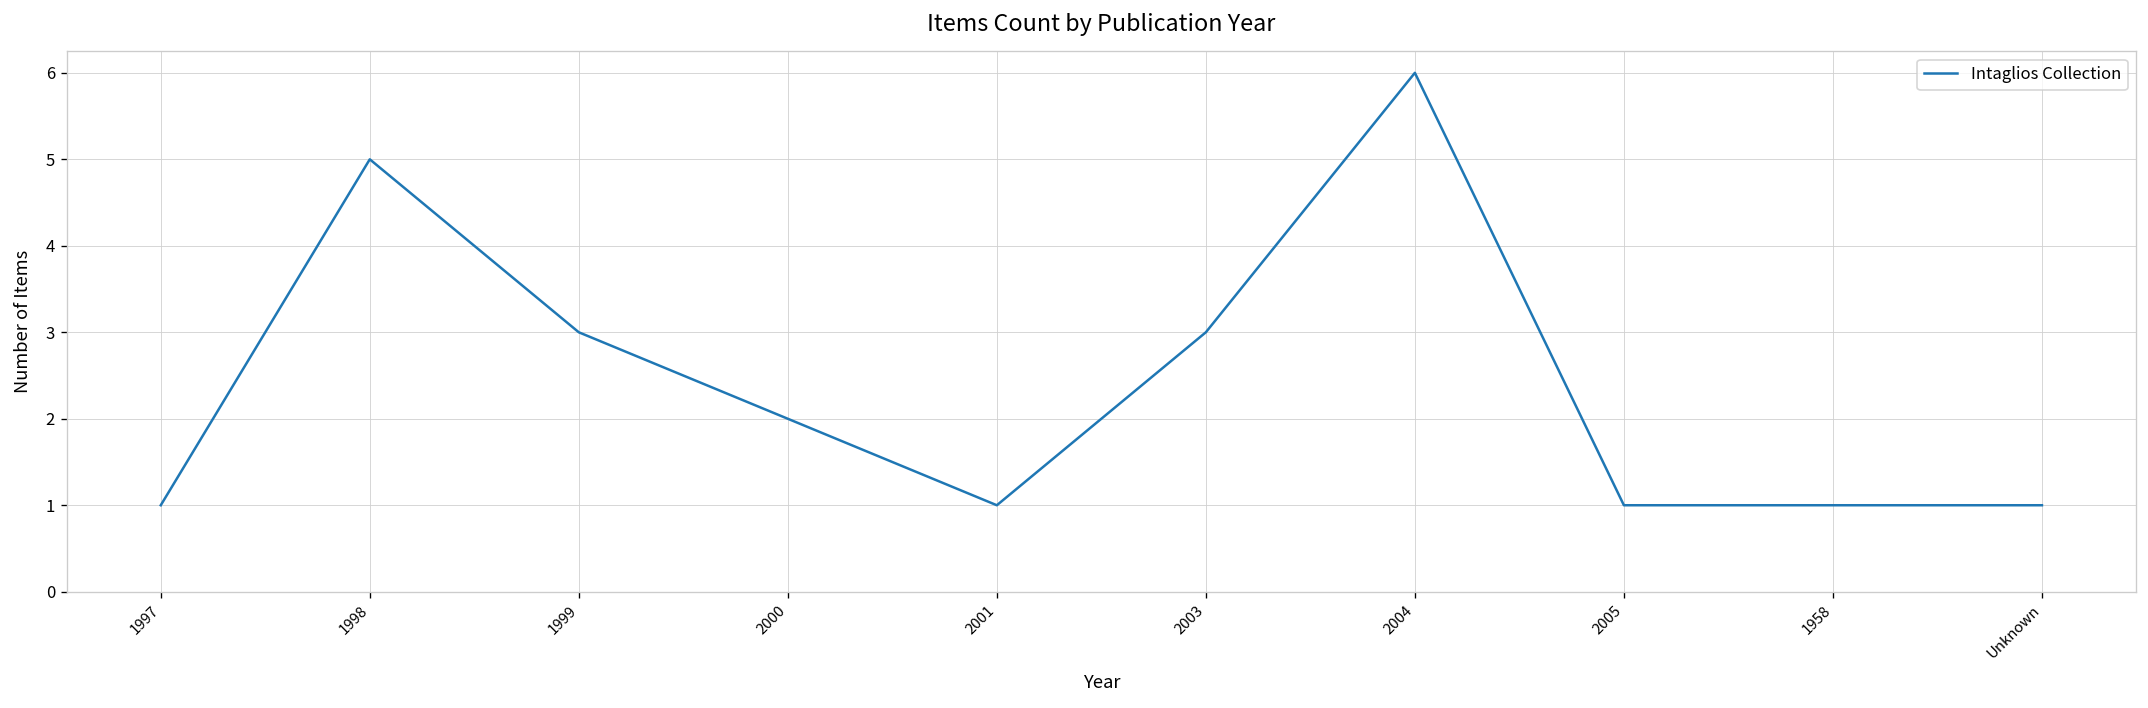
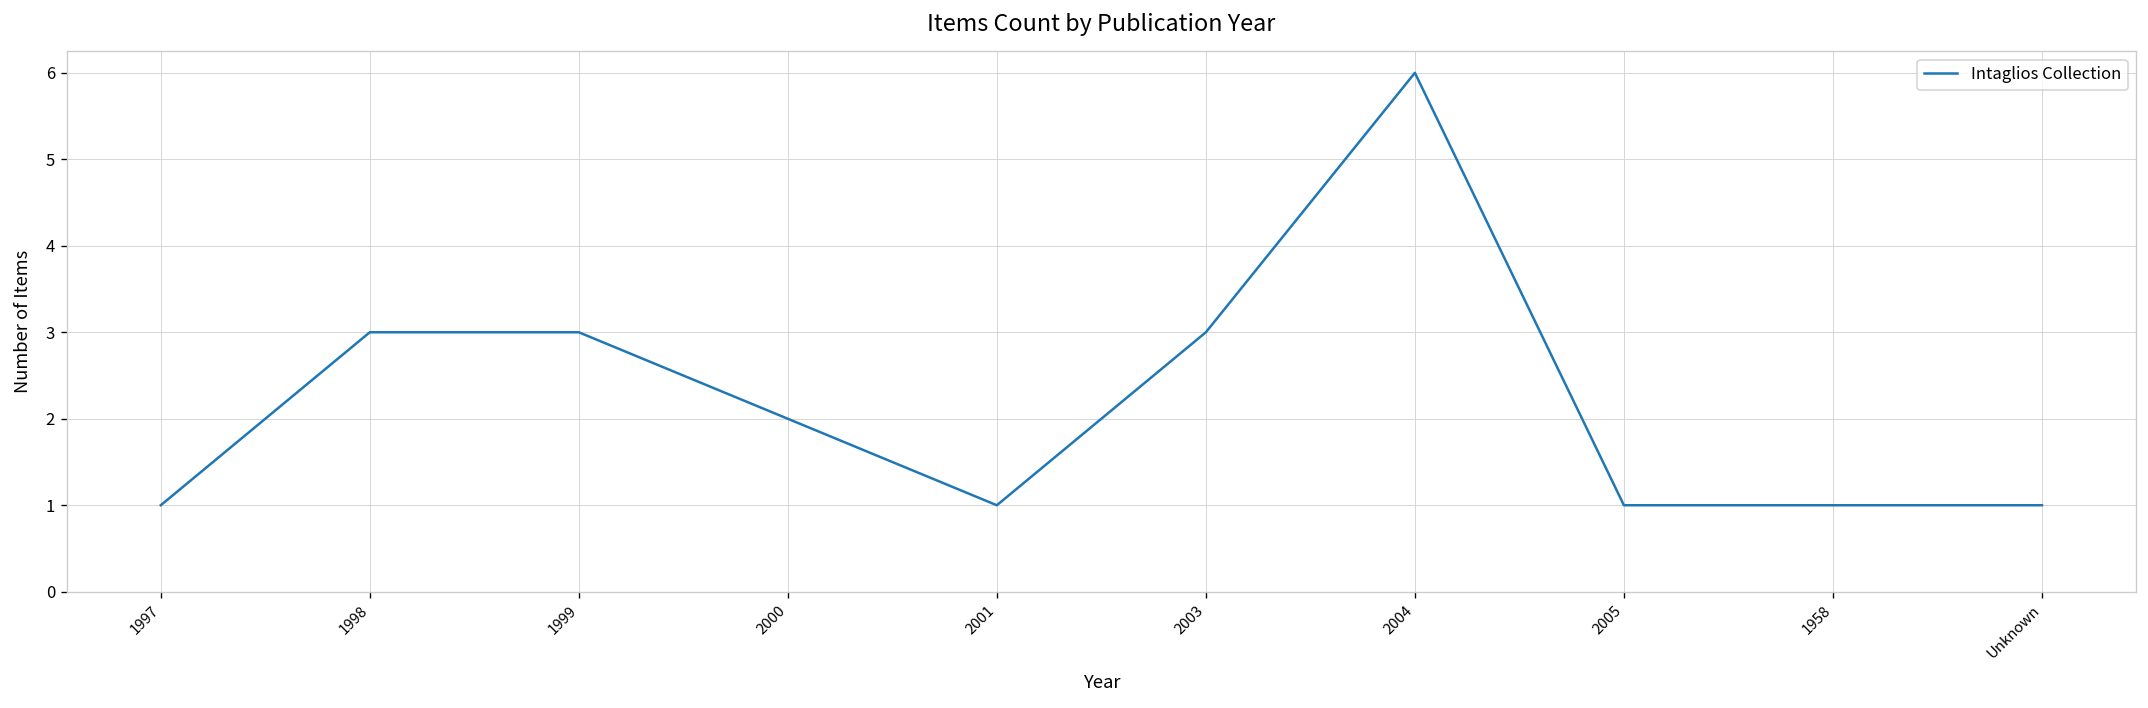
1998: 5 -> 3
